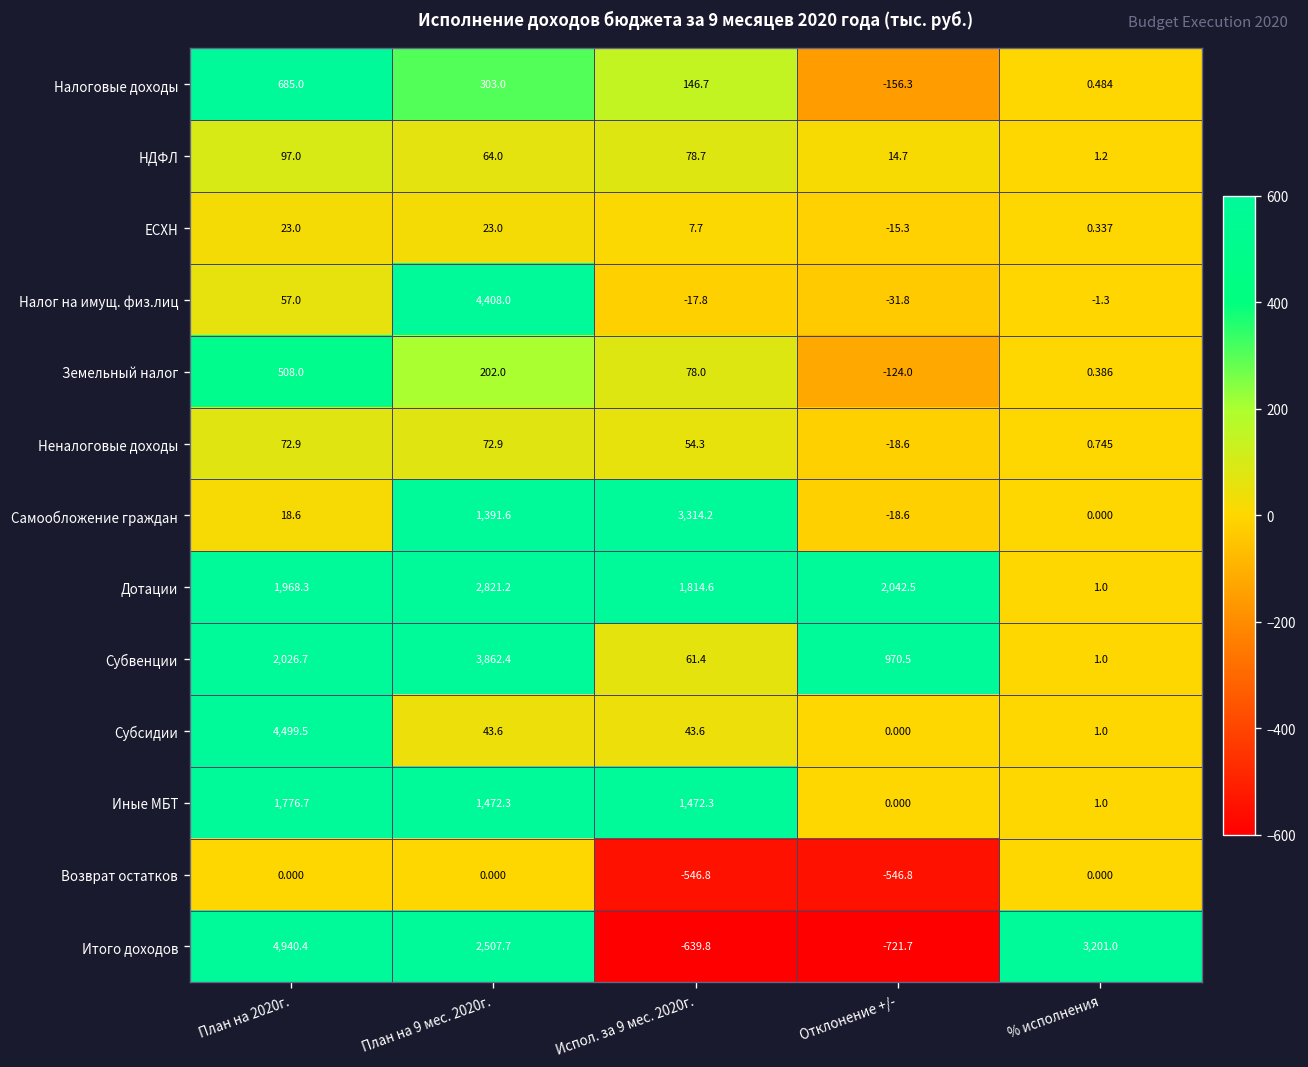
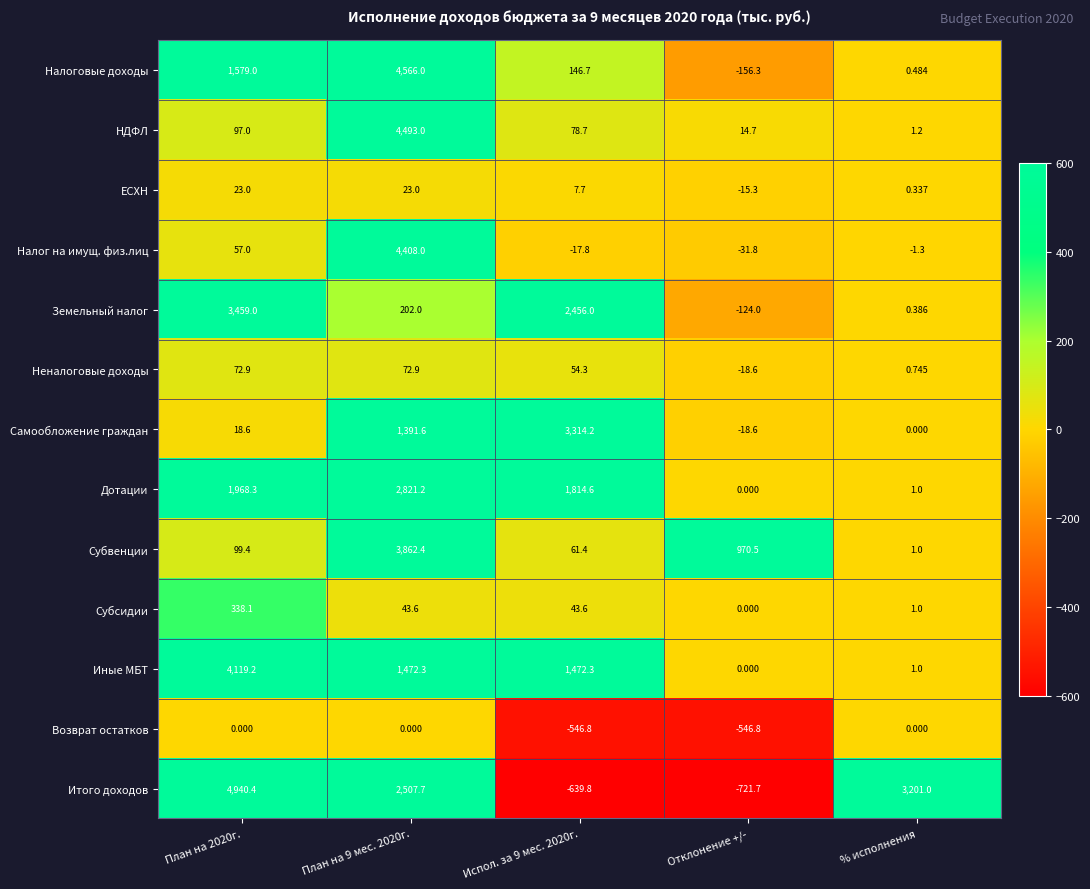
Налоговые доходы, План на 2020г.: 685.0 -> 1,579.0
Налоговые доходы, План на 9 мес. 2020г.: 303.0 -> 4,566.0
НДФЛ, План на 9 мес. 2020г.: 64.0 -> 4,493.0
Земельный налог, План на 2020г.: 508.0 -> 3,459.0
Земельный налог, Испол. за 9 мес. 2020г.: 78.0 -> 2,456.0
Дотации, Отклонение +/-: 2,042.5 -> 0.000
Субвенции, План на 2020г.: 2,026.7 -> 99.4
Субсидии, План на 2020г.: 4,499.5 -> 338.1
Иные МБТ, План на 2020г.: 1,776.7 -> 4,119.2
